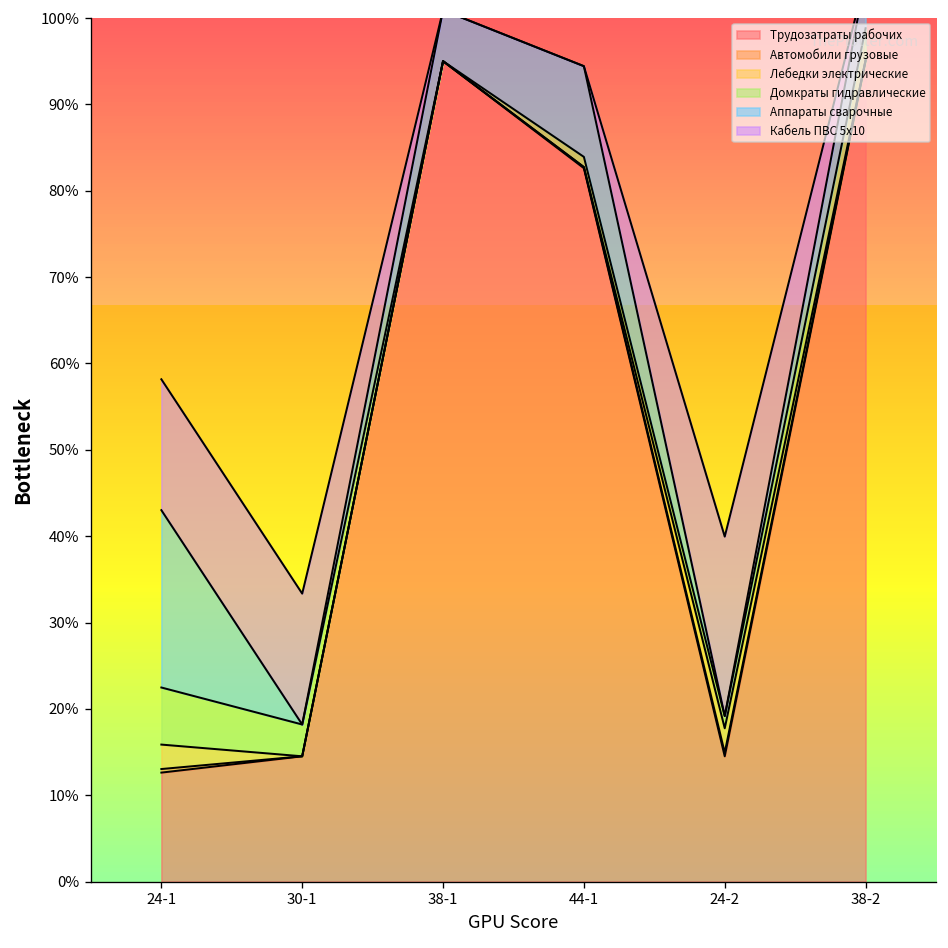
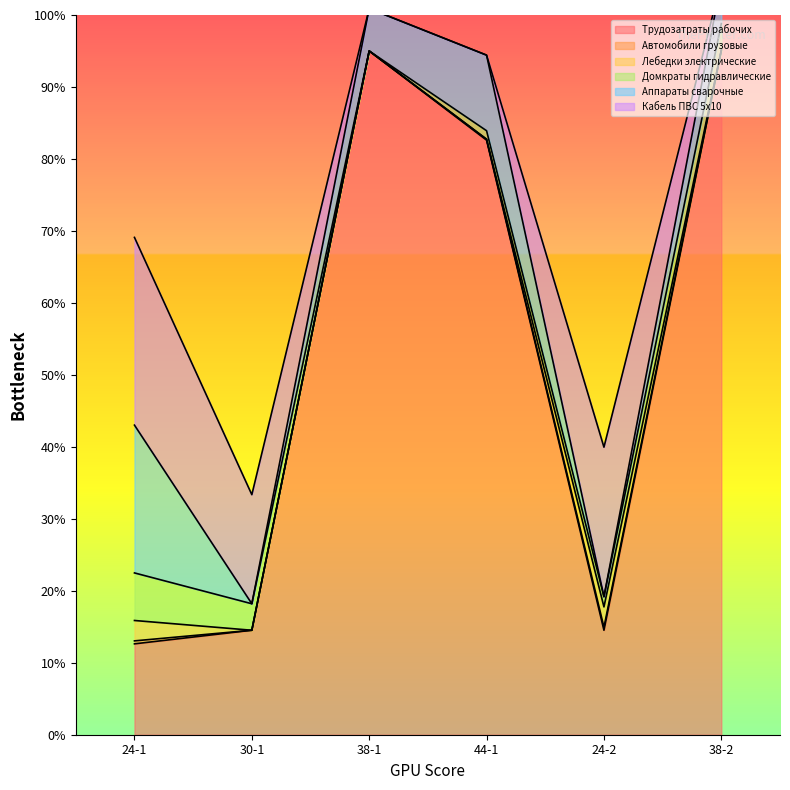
Кабель ПВС 5х10, 24-1: 15% -> 26%
